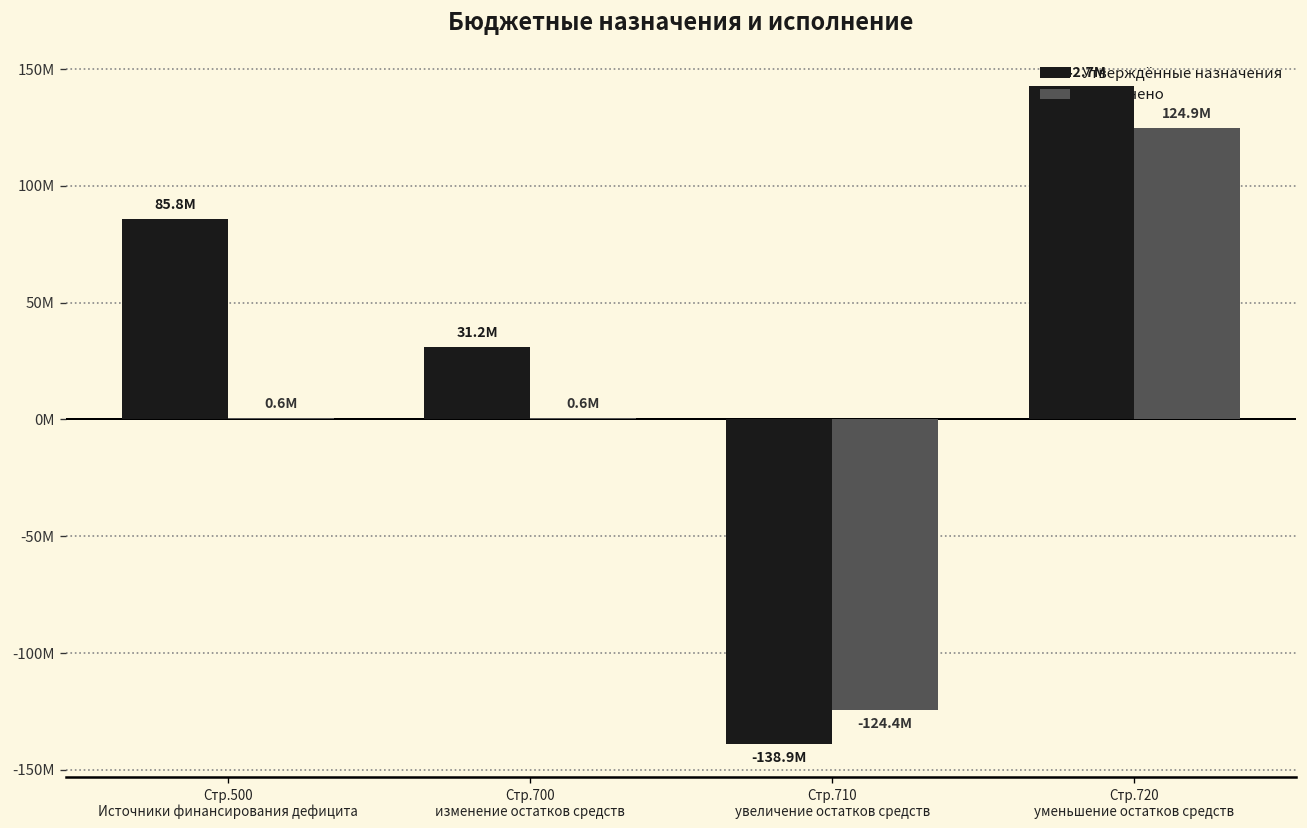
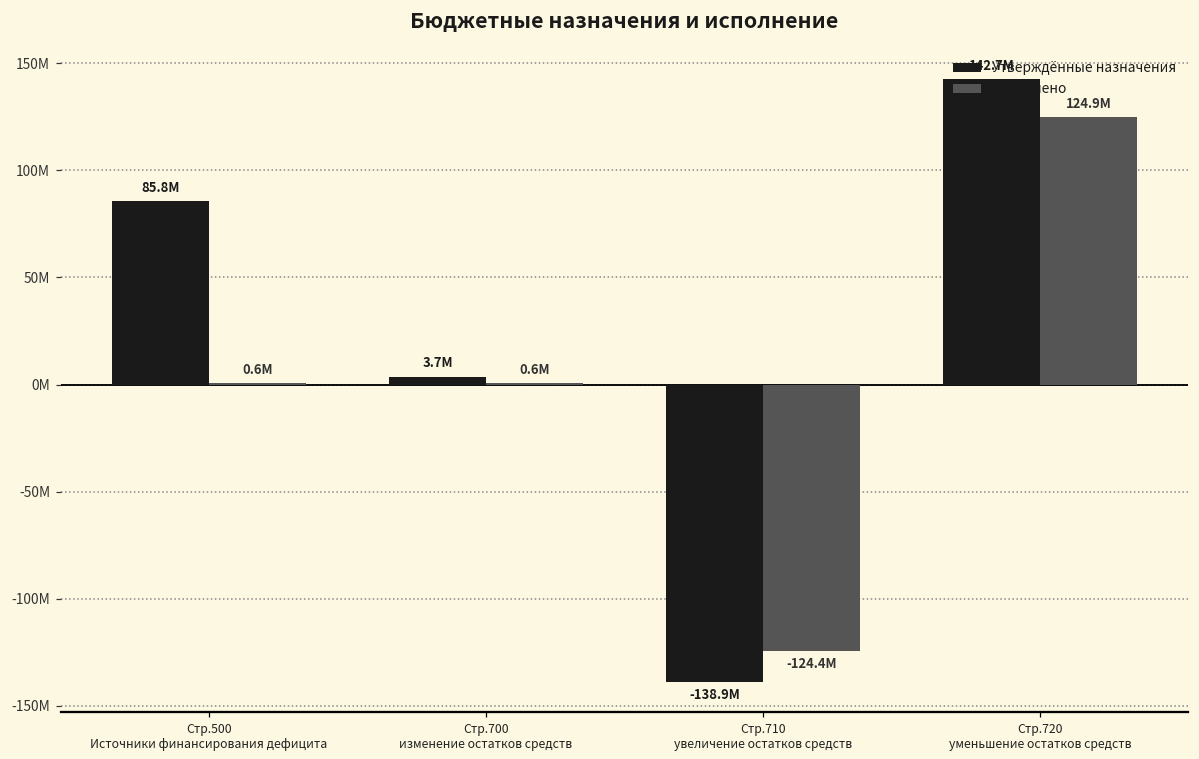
Утверждённые назначения, Стр.700 изменение остатков средств: 31.2M -> 3.7M
